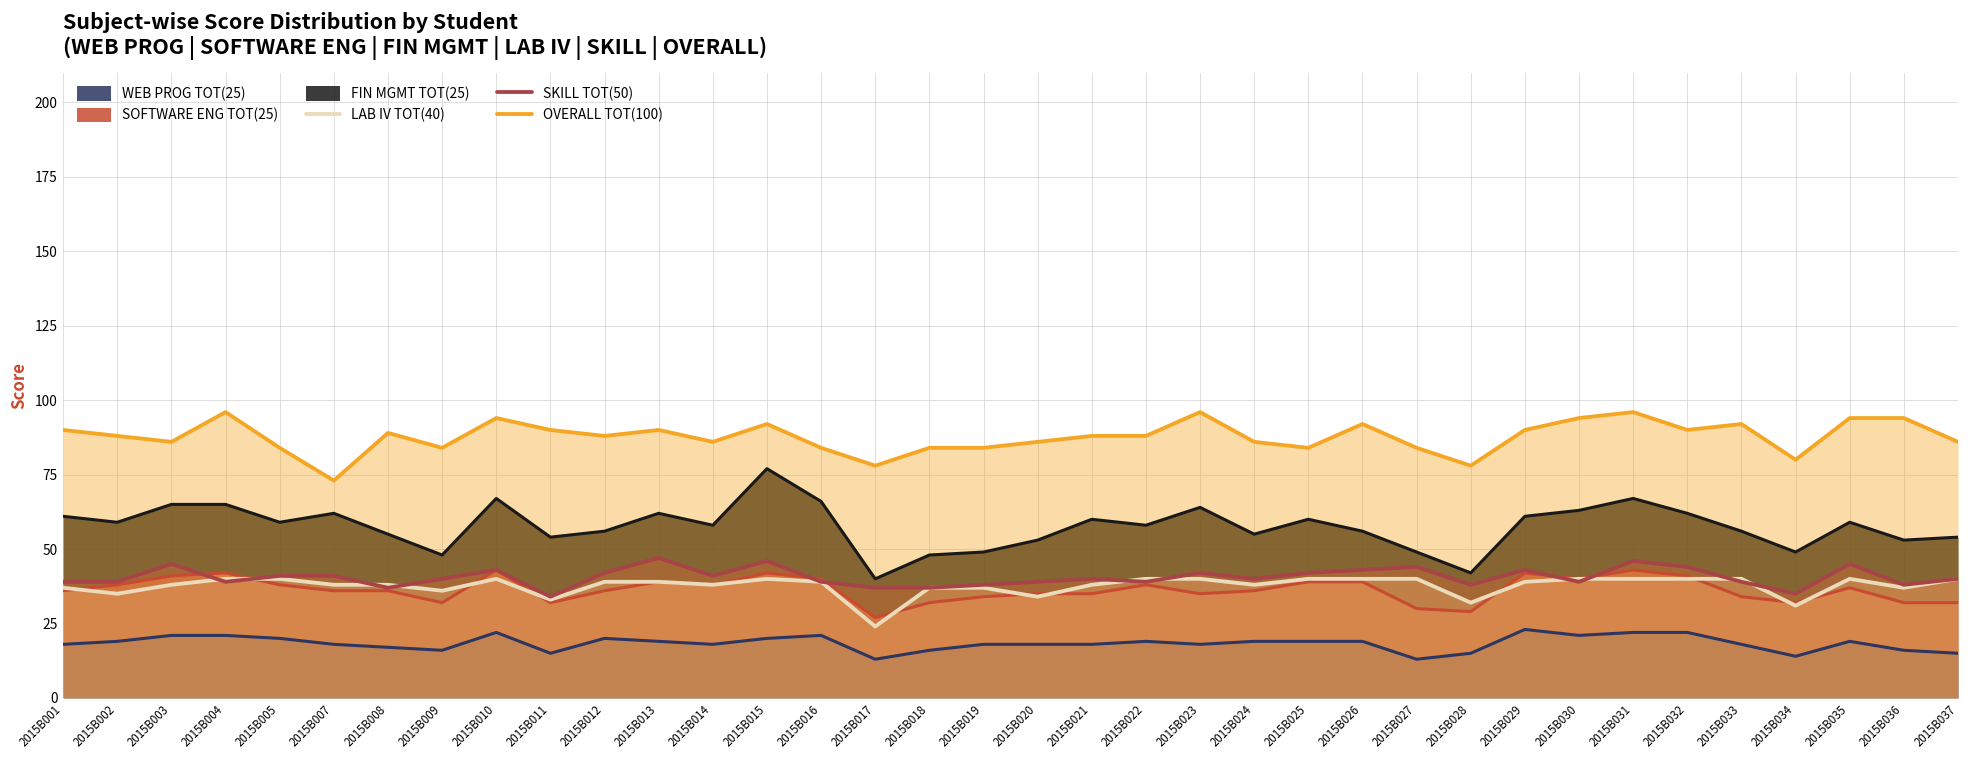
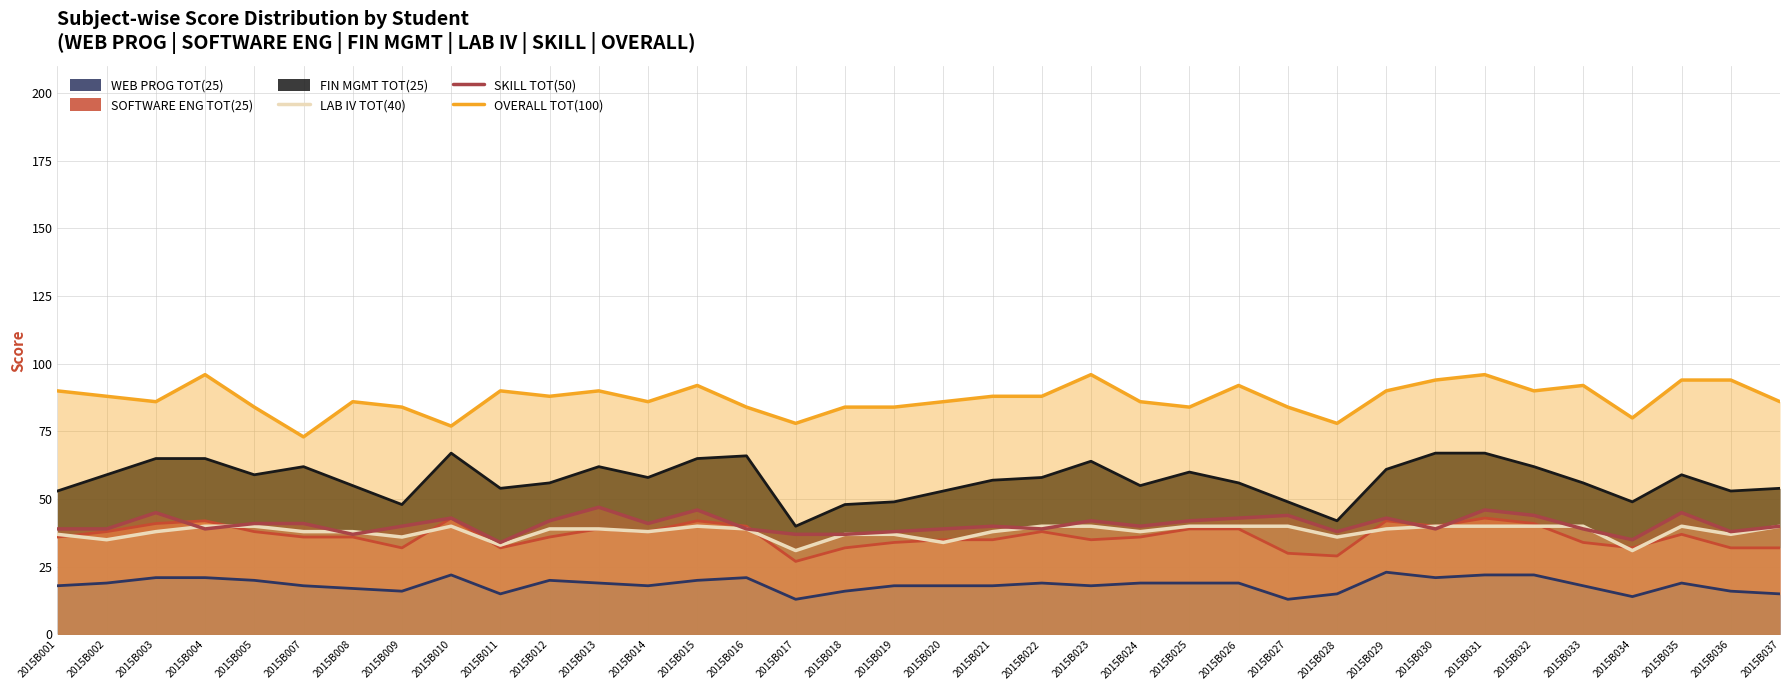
FIN MGMT TOT(25), 2015B001: 25 -> 17
OVERALL TOT(100), 2015B008: 89 -> 86
OVERALL TOT(100), 2015B010: 94 -> 77
FIN MGMT TOT(25), 2015B015: 35 -> 23
LAB IV TOT(40), 2015B017: 24 -> 31
FIN MGMT TOT(25), 2015B021: 25 -> 22
LAB IV TOT(40), 2015B028: 32 -> 36
FIN MGMT TOT(25), 2015B030: 23 -> 27
